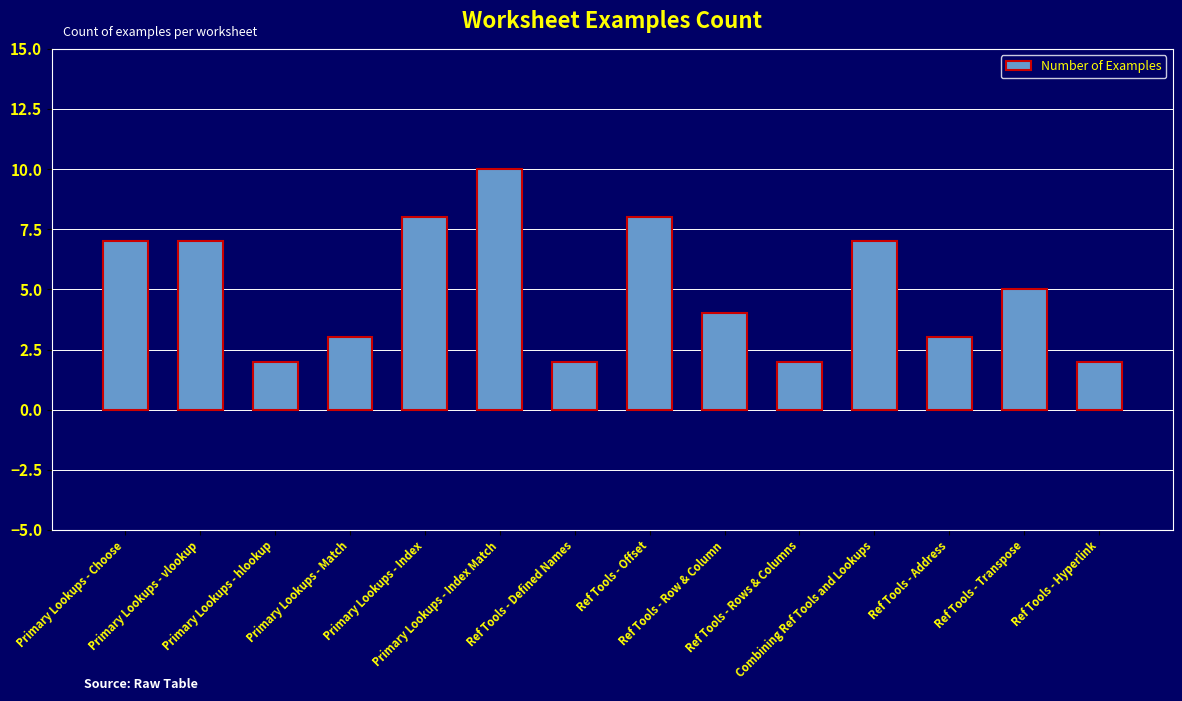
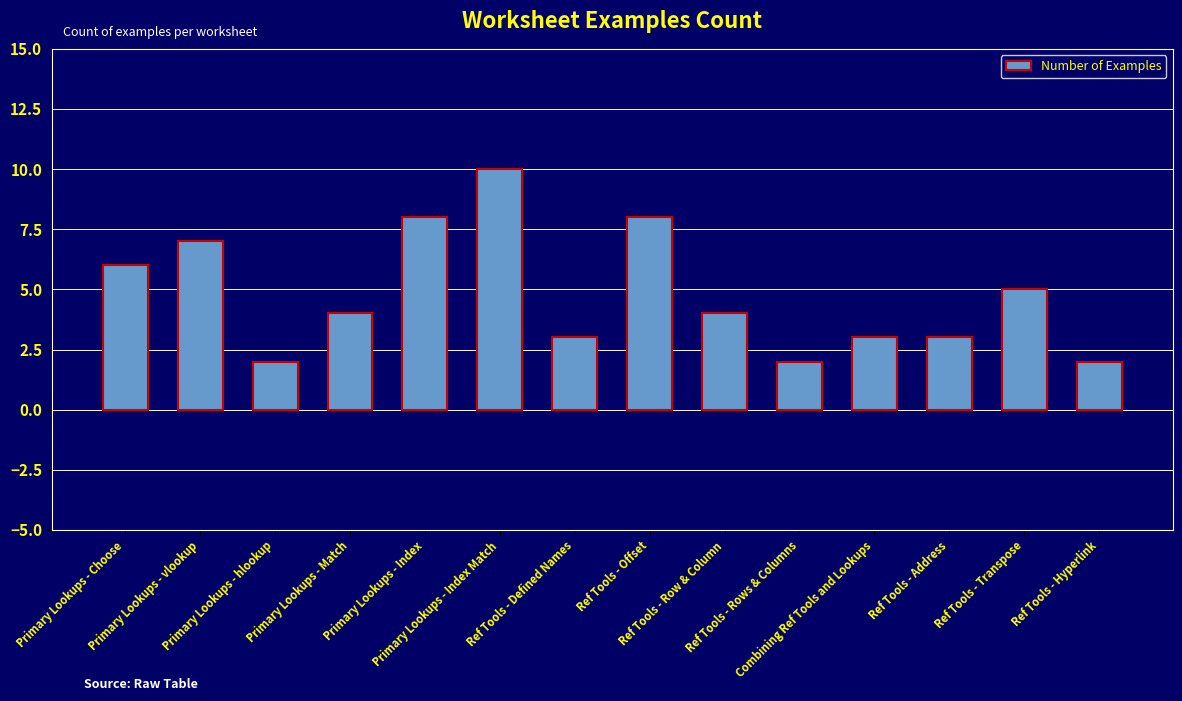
Primary Lookups - Choose: 7 -> 6
Primary Lookups - Match: 3 -> 4
Ref Tools - Defined Names: 2 -> 3
Combining Ref Tools and Lookups: 7 -> 3
